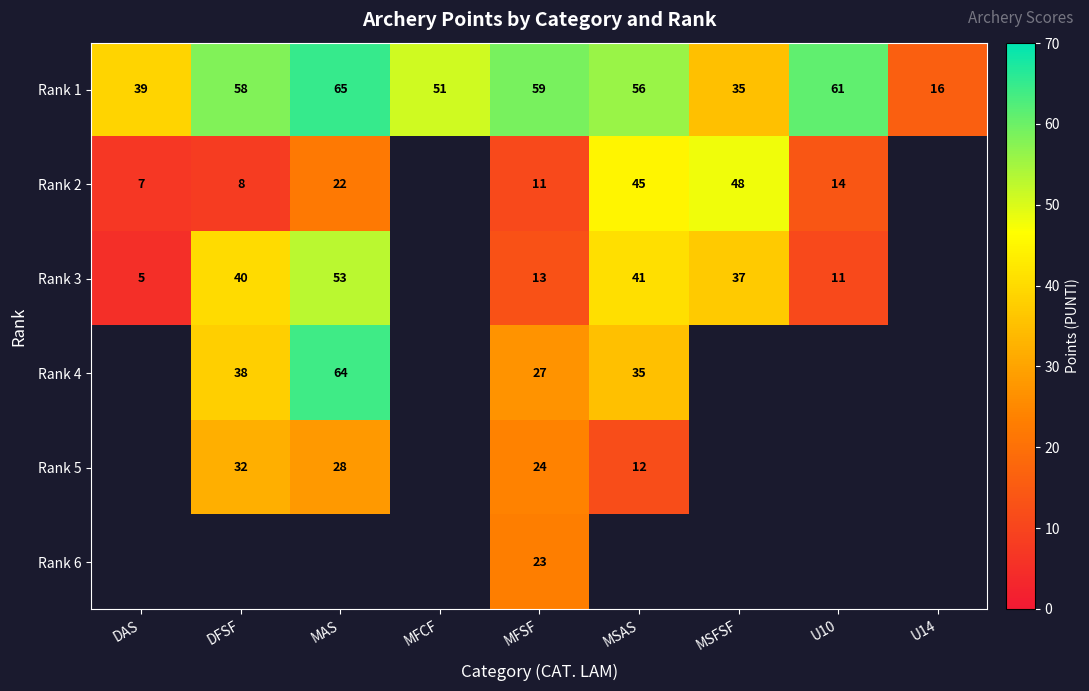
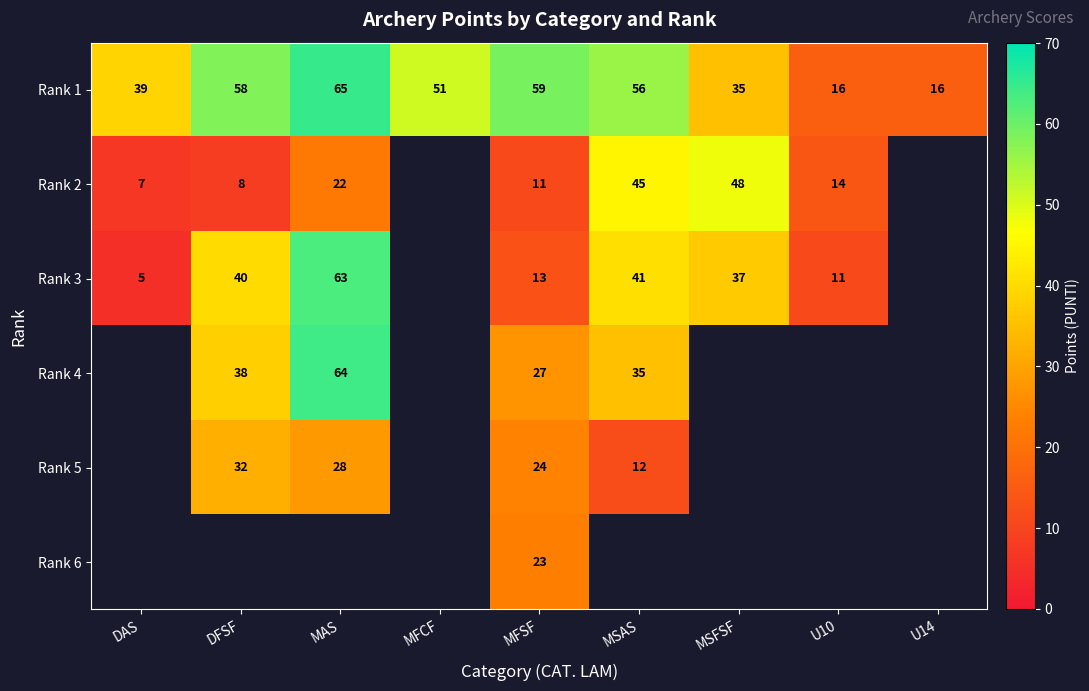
Rank 1, U10: 61 -> 16
Rank 3, MAS: 53 -> 63
